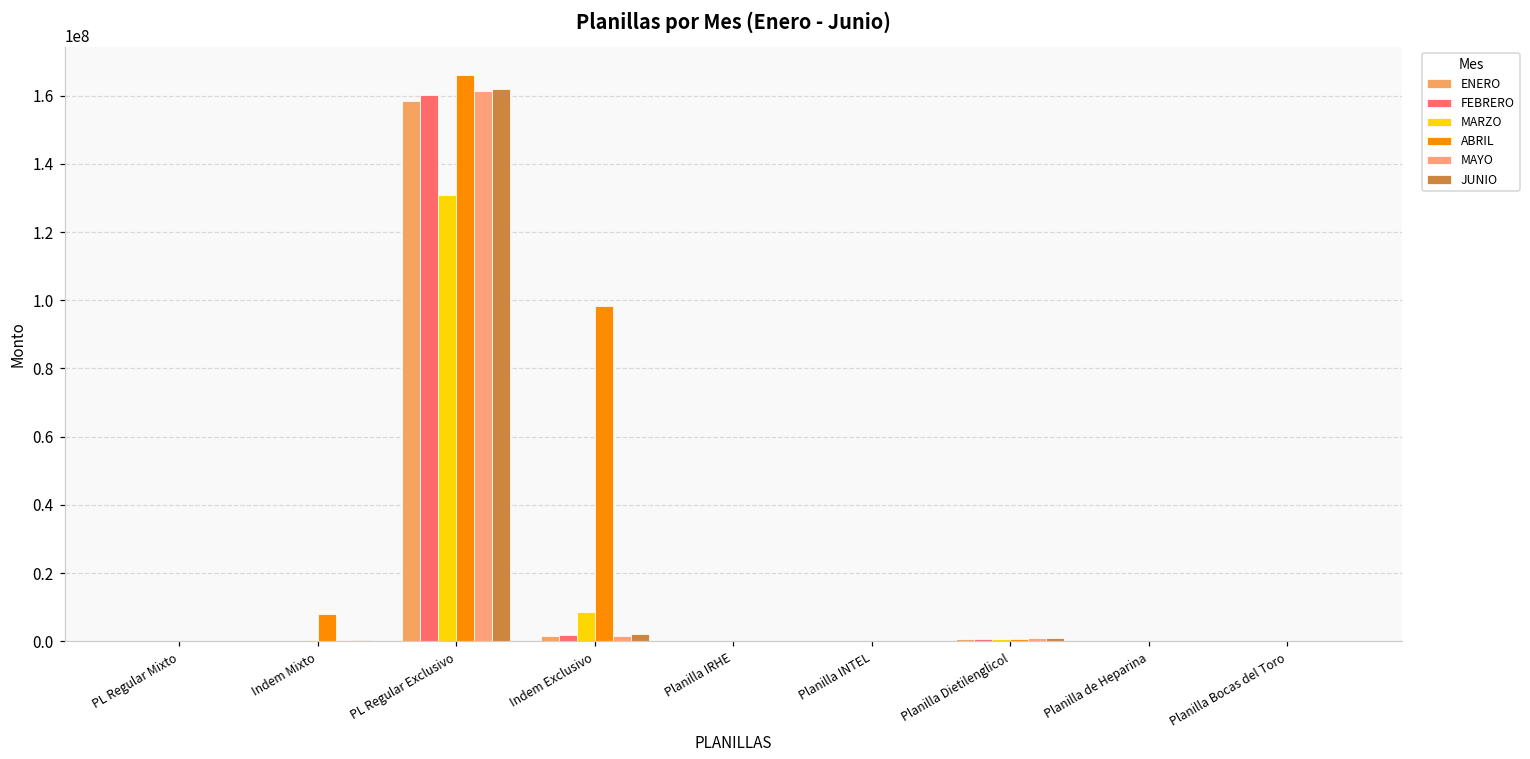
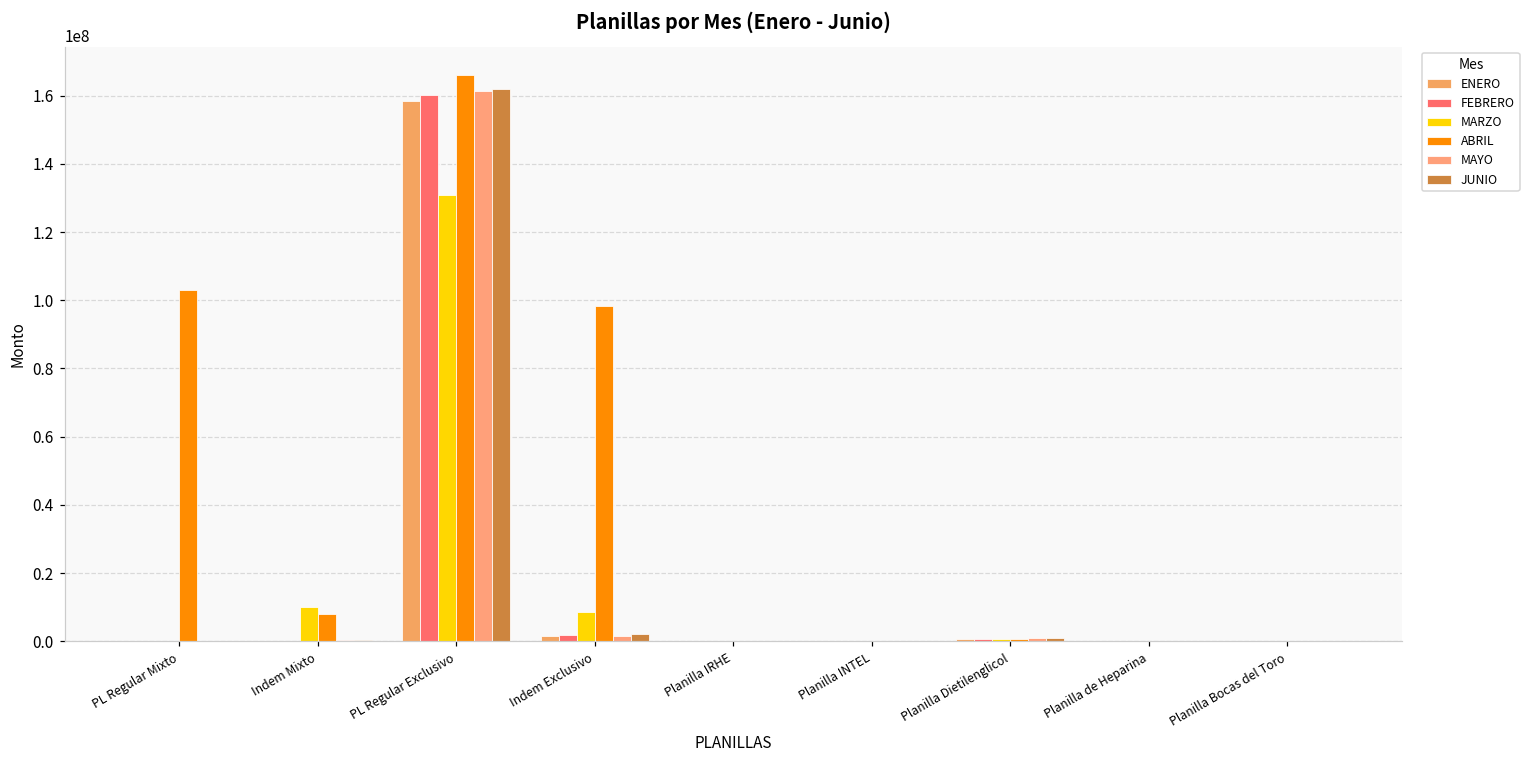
ABRIL, PL Regular Mixto: 0 -> 103000000
MARZO, Indem Mixto: 0 -> 10000000
